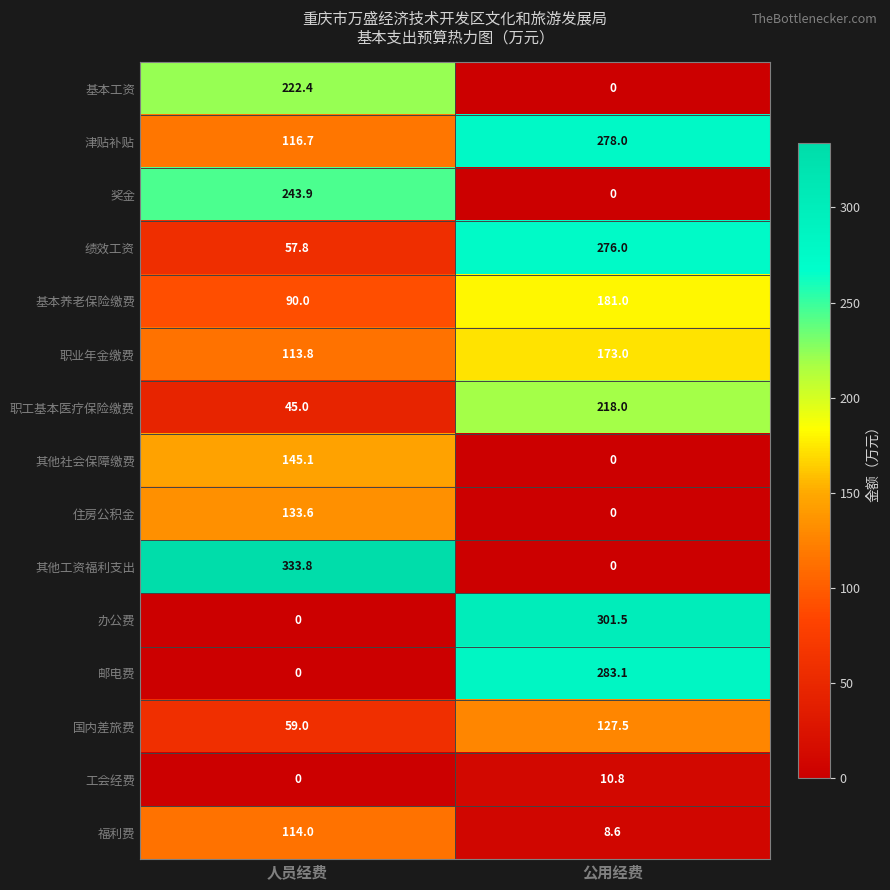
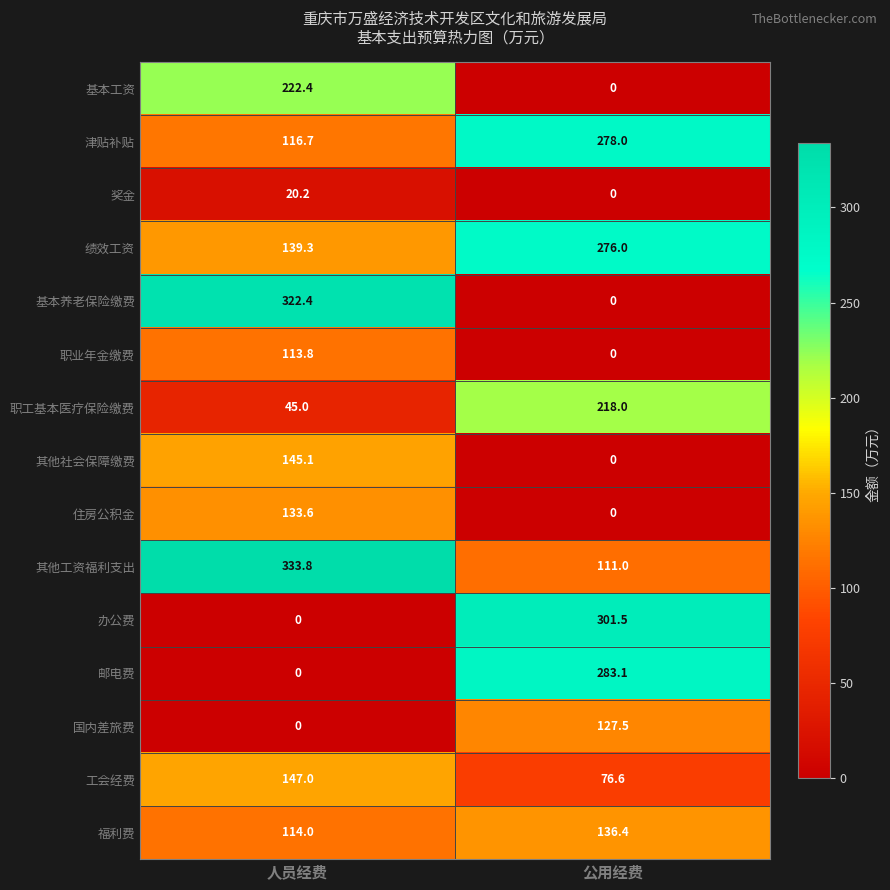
奖金, 人员经费: 243.9 -> 20.2
绩效工资, 人员经费: 57.8 -> 139.3
基本养老保险缴费, 人员经费: 90.0 -> 322.4
基本养老保险缴费, 公用经费: 181.0 -> 0
职业年金缴费, 公用经费: 173.0 -> 0
其他工资福利支出, 公用经费: 0 -> 111.0
国内差旅费, 人员经费: 59.0 -> 0
工会经费, 人员经费: 0 -> 147.0
工会经费, 公用经费: 10.8 -> 76.6
福利费, 公用经费: 8.6 -> 136.4
